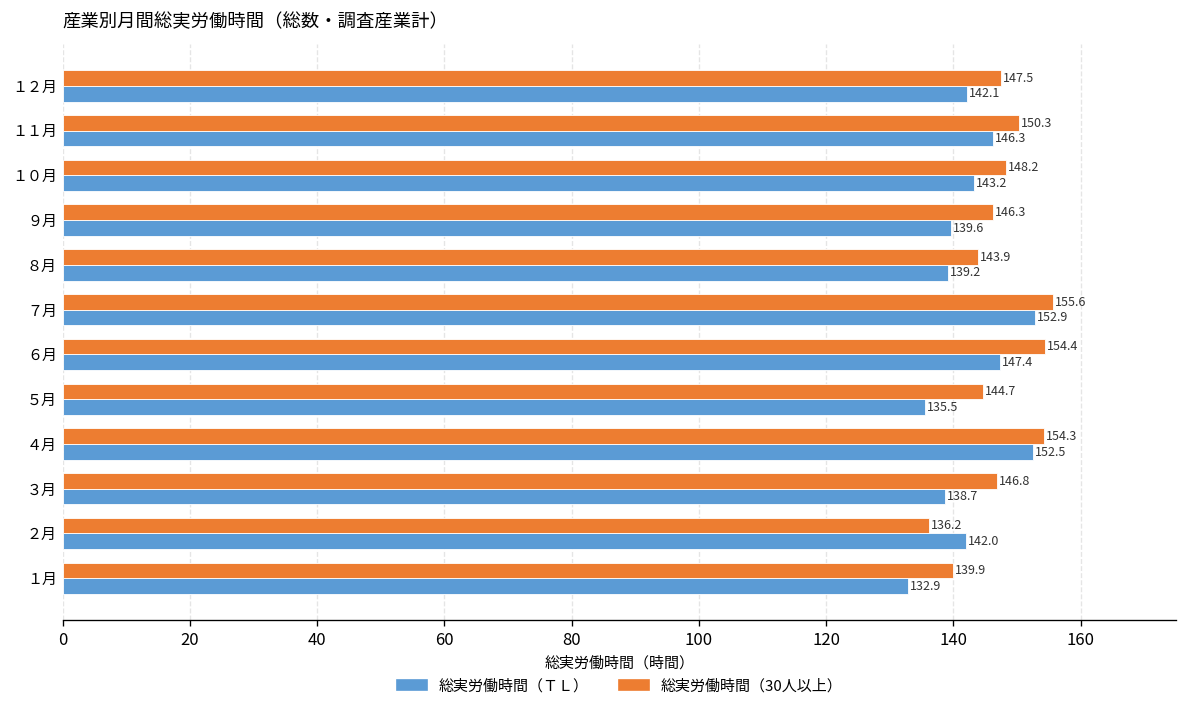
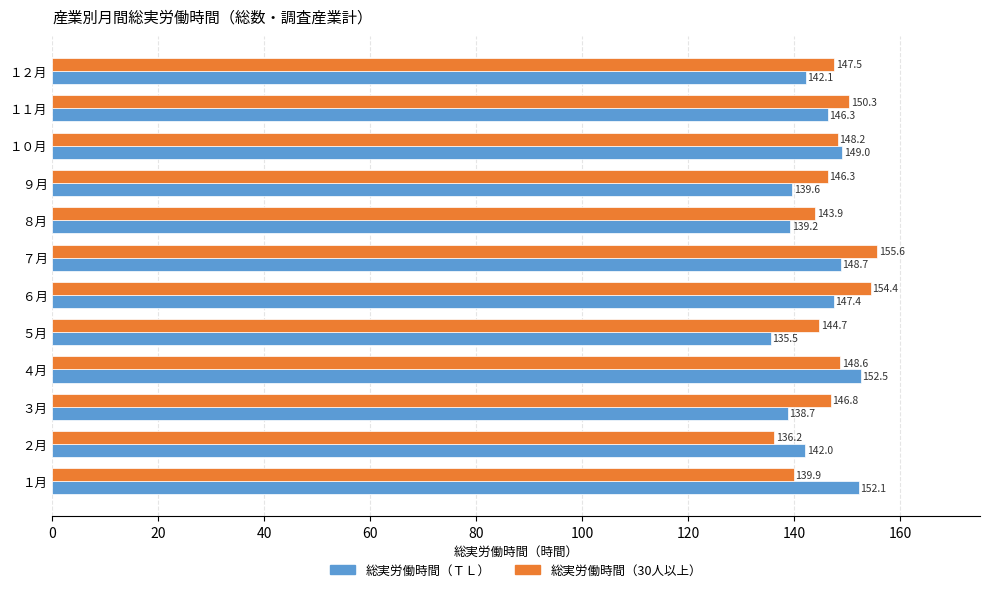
総実労働時間（ＴＬ）, １０月: 143.2 -> 149.0
総実労働時間（ＴＬ）, ７月: 152.9 -> 148.7
総実労働時間（30人以上）, ４月: 154.3 -> 148.6
総実労働時間（ＴＬ）, １月: 132.9 -> 152.1
